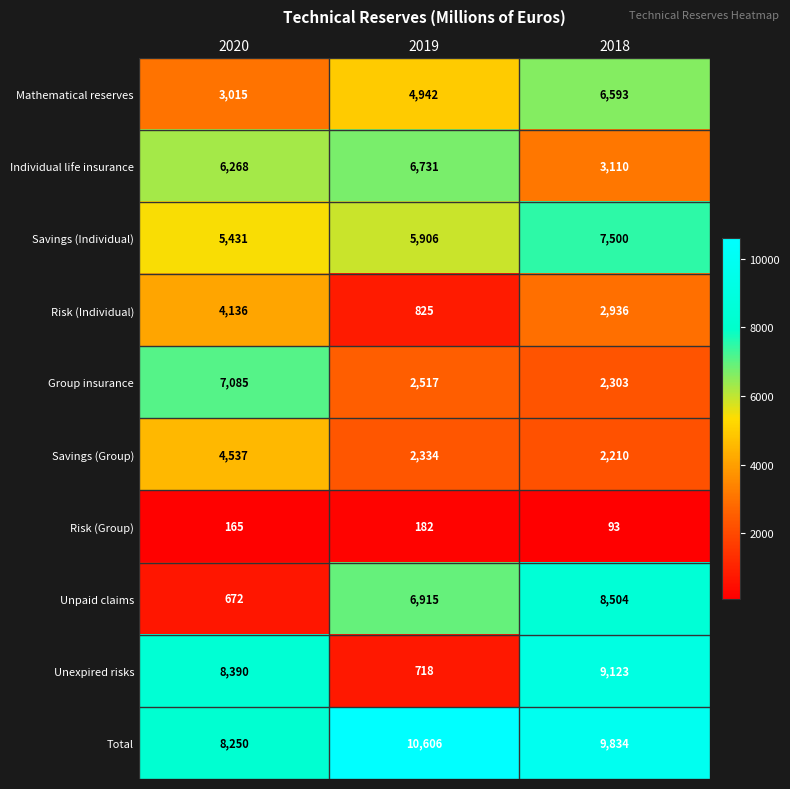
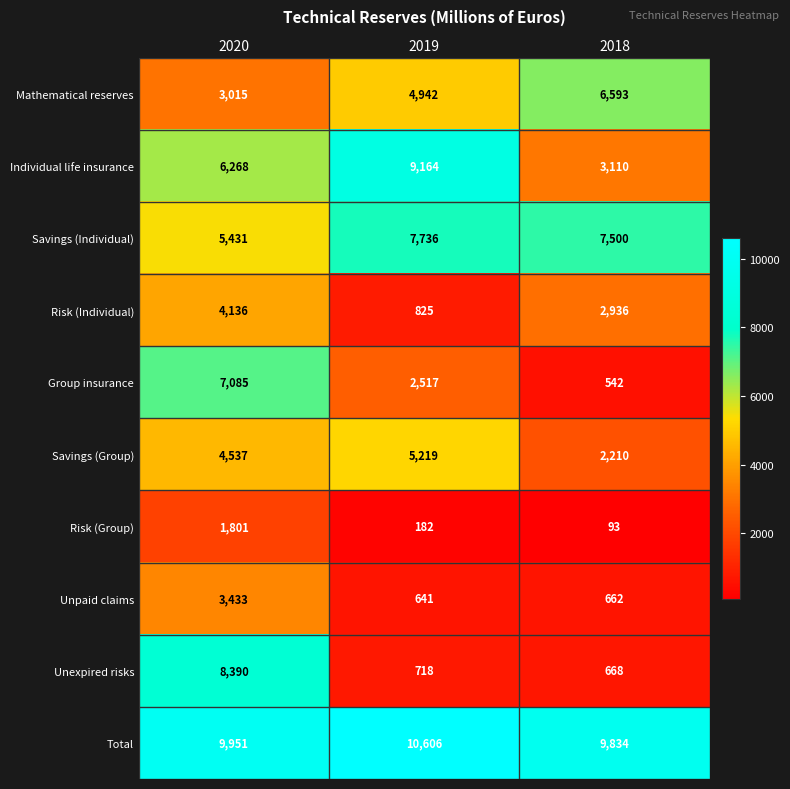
Individual life insurance, 2019: 6,731 -> 9,164
Savings (Individual), 2019: 5,906 -> 7,736
Group insurance, 2018: 2,303 -> 542
Savings (Group), 2019: 2,334 -> 5,219
Risk (Group), 2020: 165 -> 1,801
Unpaid claims, 2020: 672 -> 3,433
Unpaid claims, 2019: 6,915 -> 641
Unpaid claims, 2018: 8,504 -> 662
Unexpired risks, 2018: 9,123 -> 668
Total, 2020: 8,250 -> 9,951
